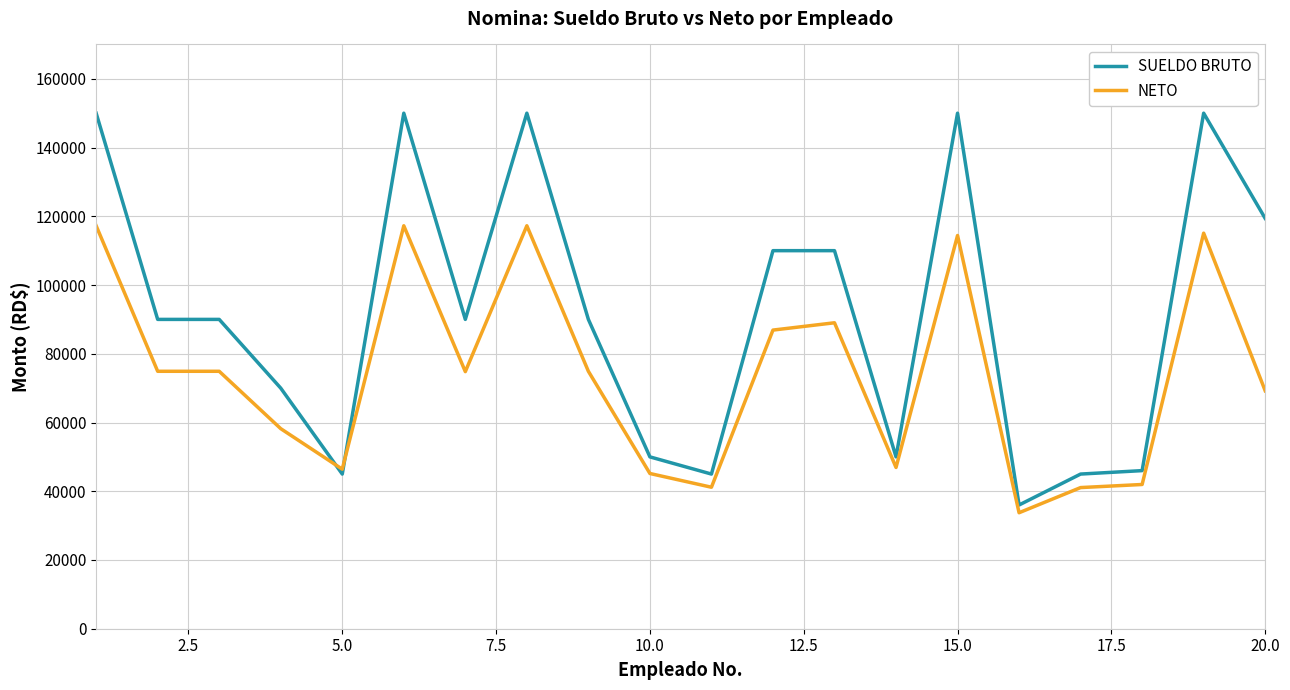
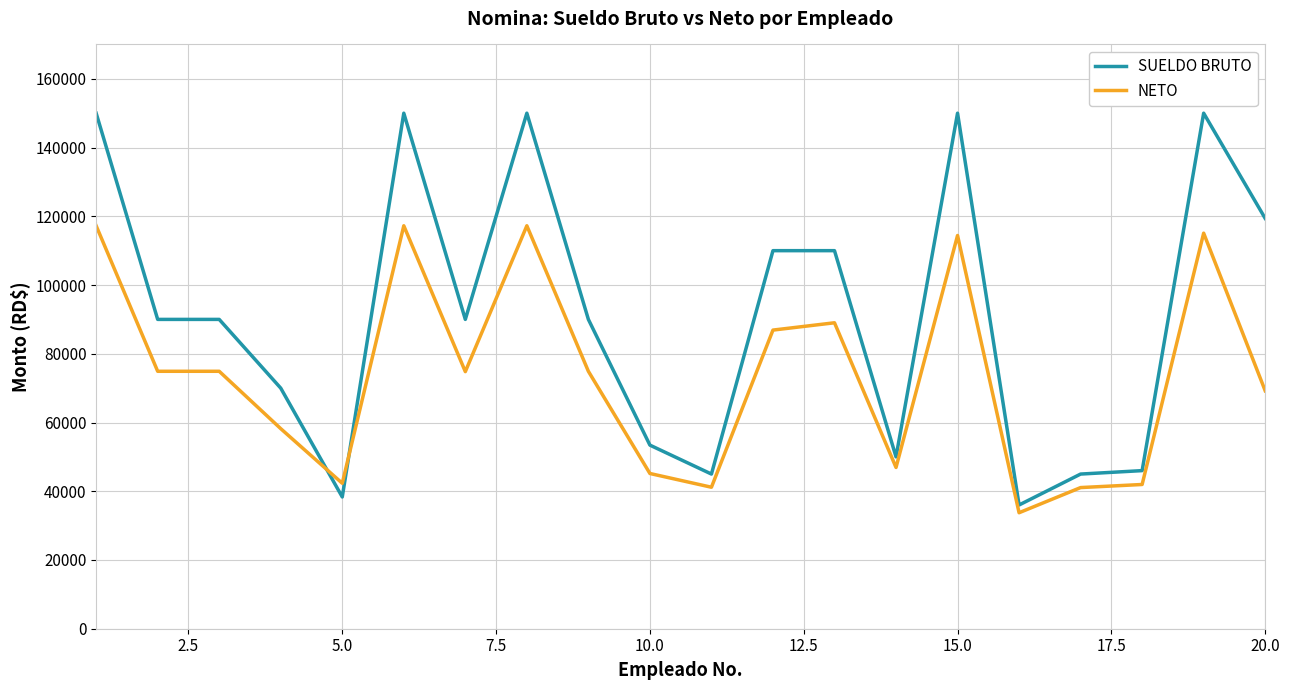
SUELDO BRUTO, 5.0: 45000 -> 38000
NETO, 5.0: 46000 -> 42000
SUELDO BRUTO, 10.0: 50000 -> 53000
